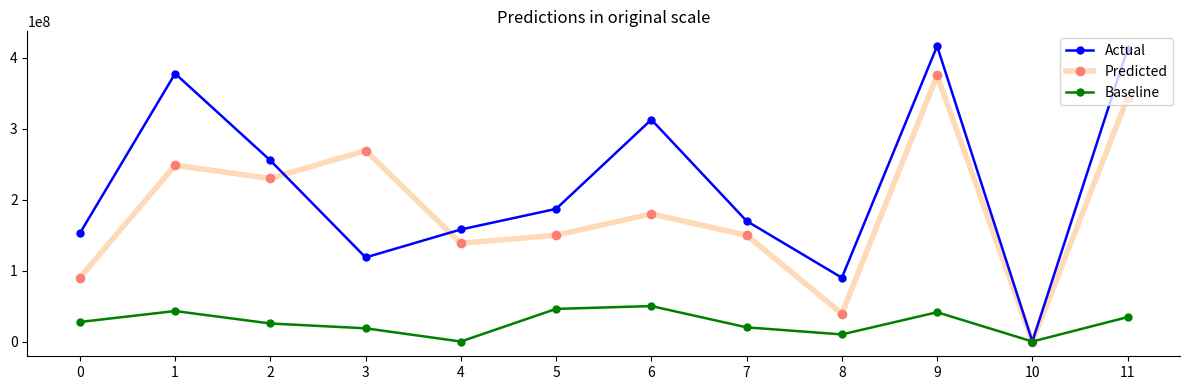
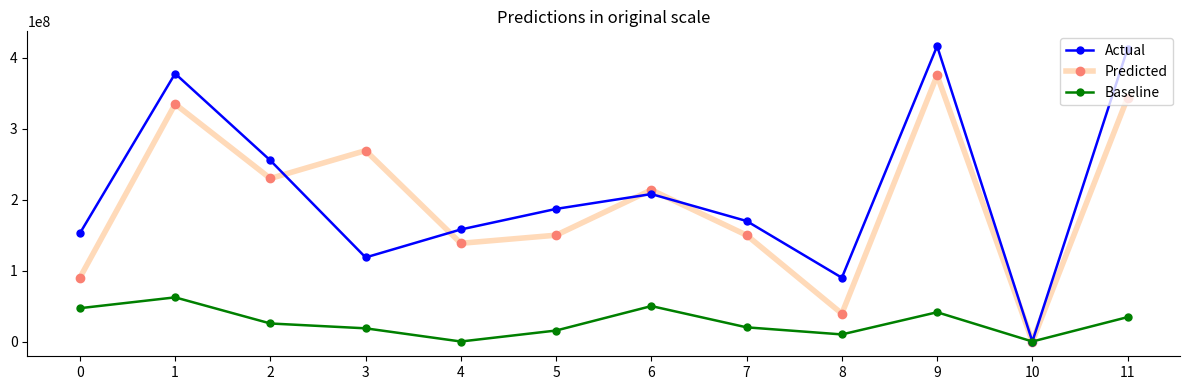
Baseline, 0: 30000000 -> 50000000
Predicted, 1: 250000000 -> 340000000
Baseline, 1: 40000000 -> 60000000
Baseline, 5: 50000000 -> 20000000
Actual, 6: 310000000 -> 210000000
Predicted, 6: 180000000 -> 210000000
